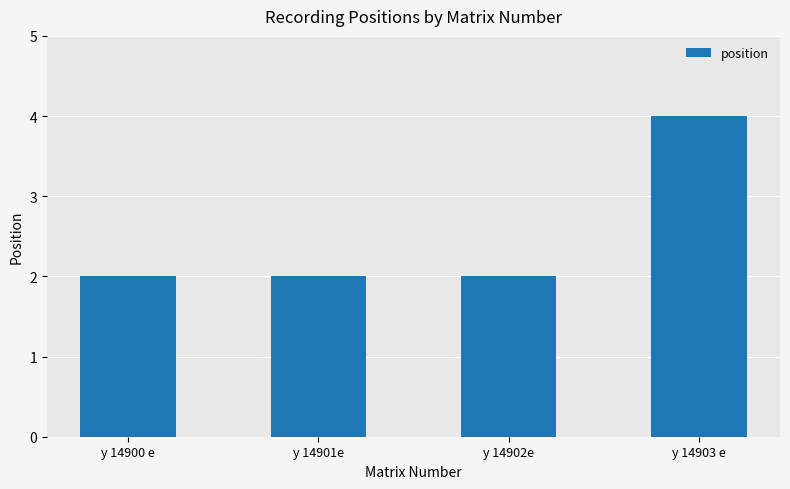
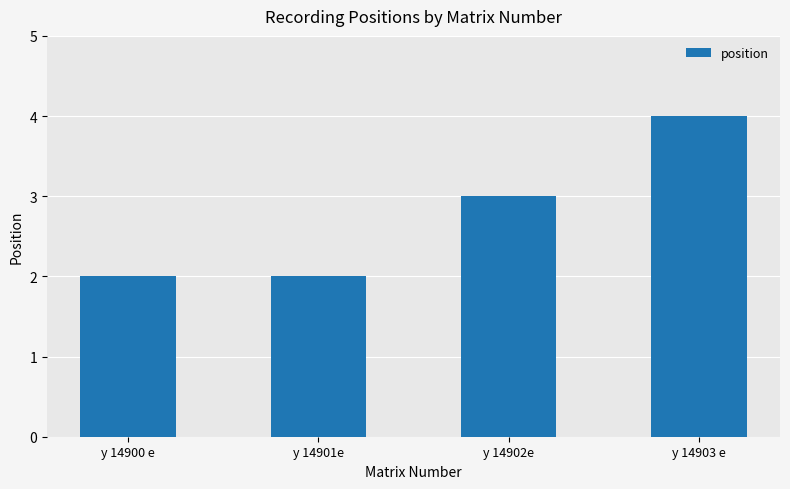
y 14902e: 2 -> 3
